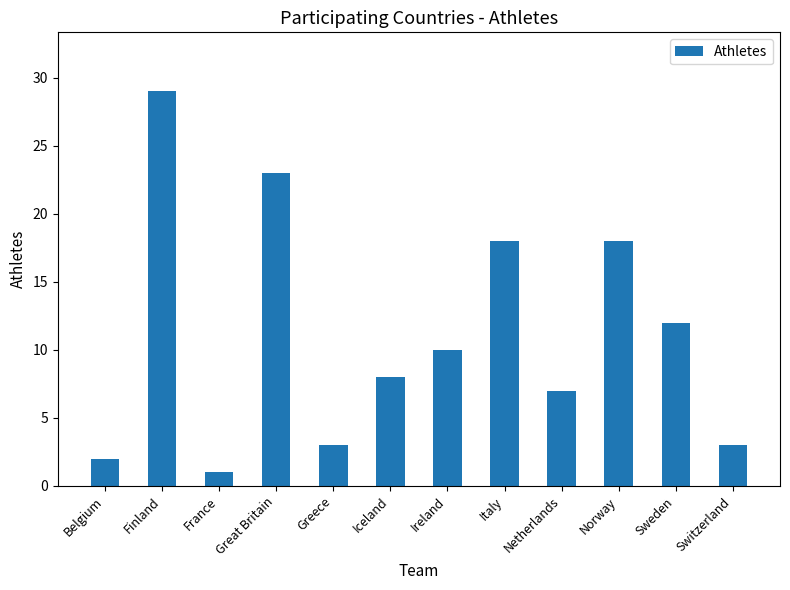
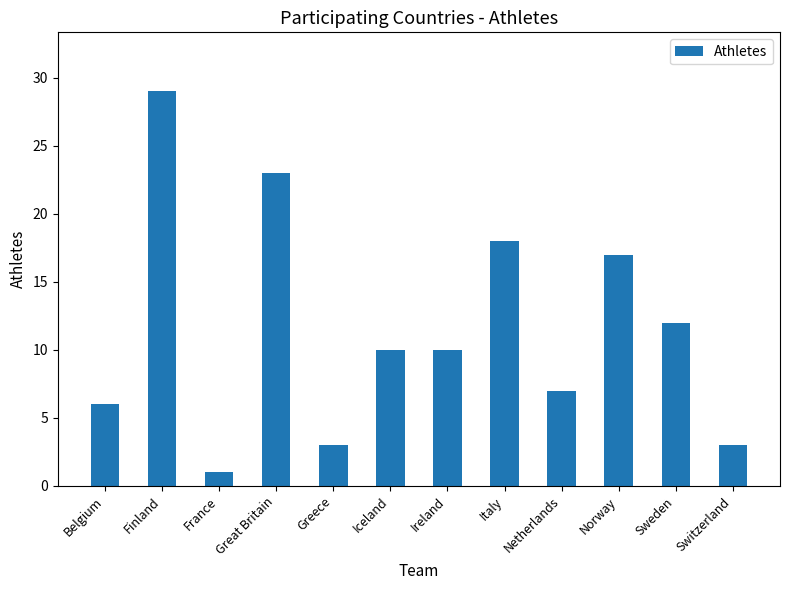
Belgium: 2 -> 6
Iceland: 8 -> 10
Norway: 18 -> 17
